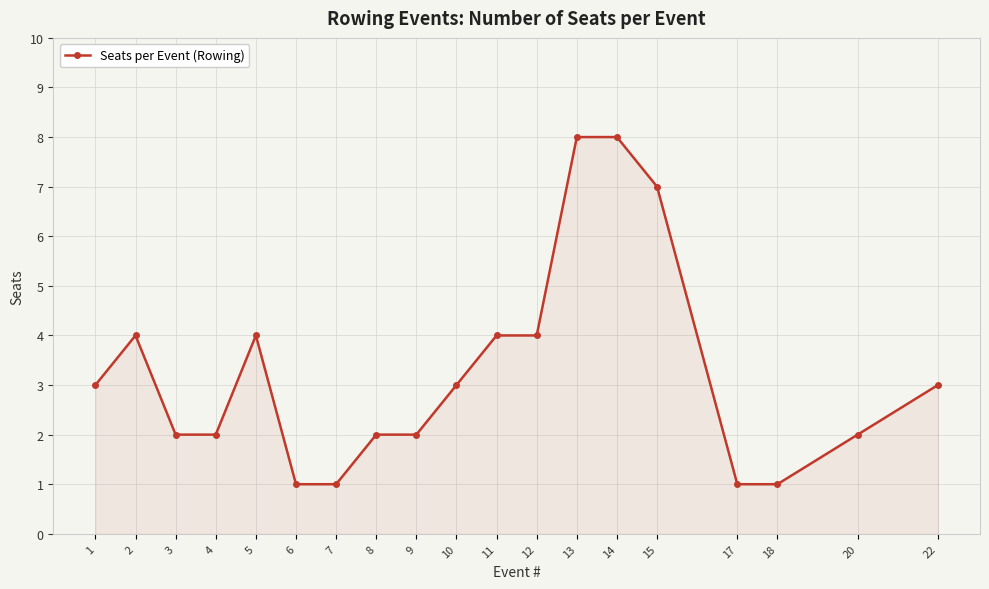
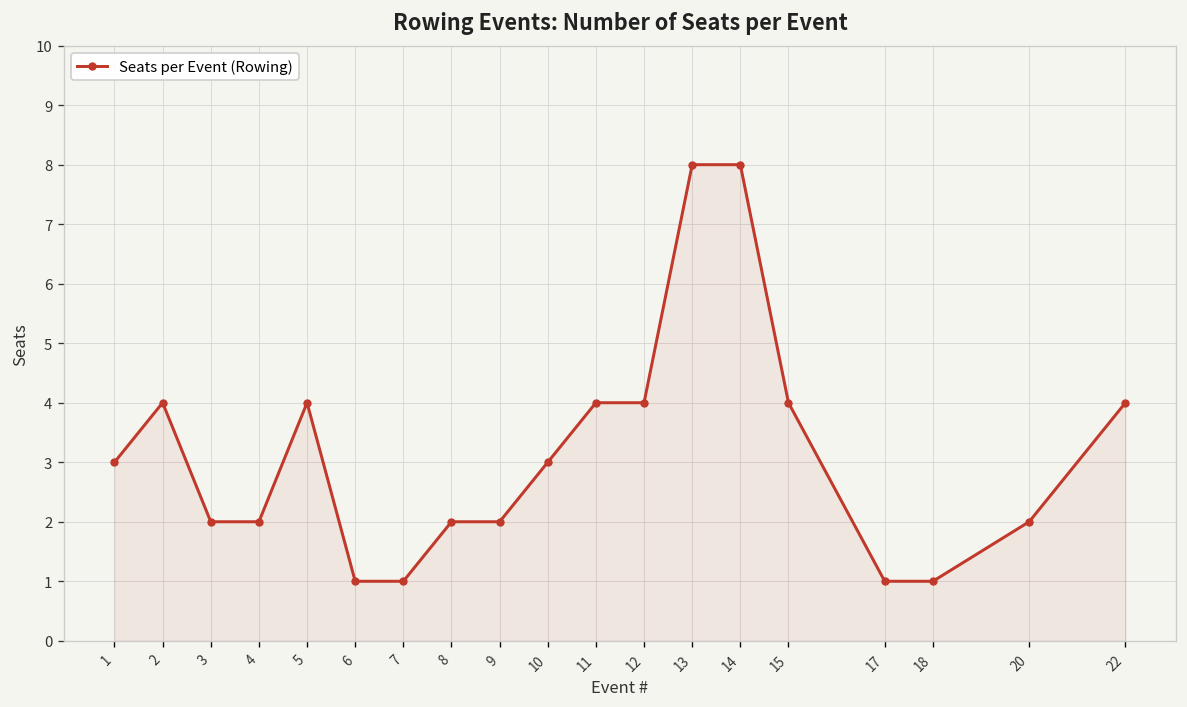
15: 7 -> 4
22: 3 -> 4
